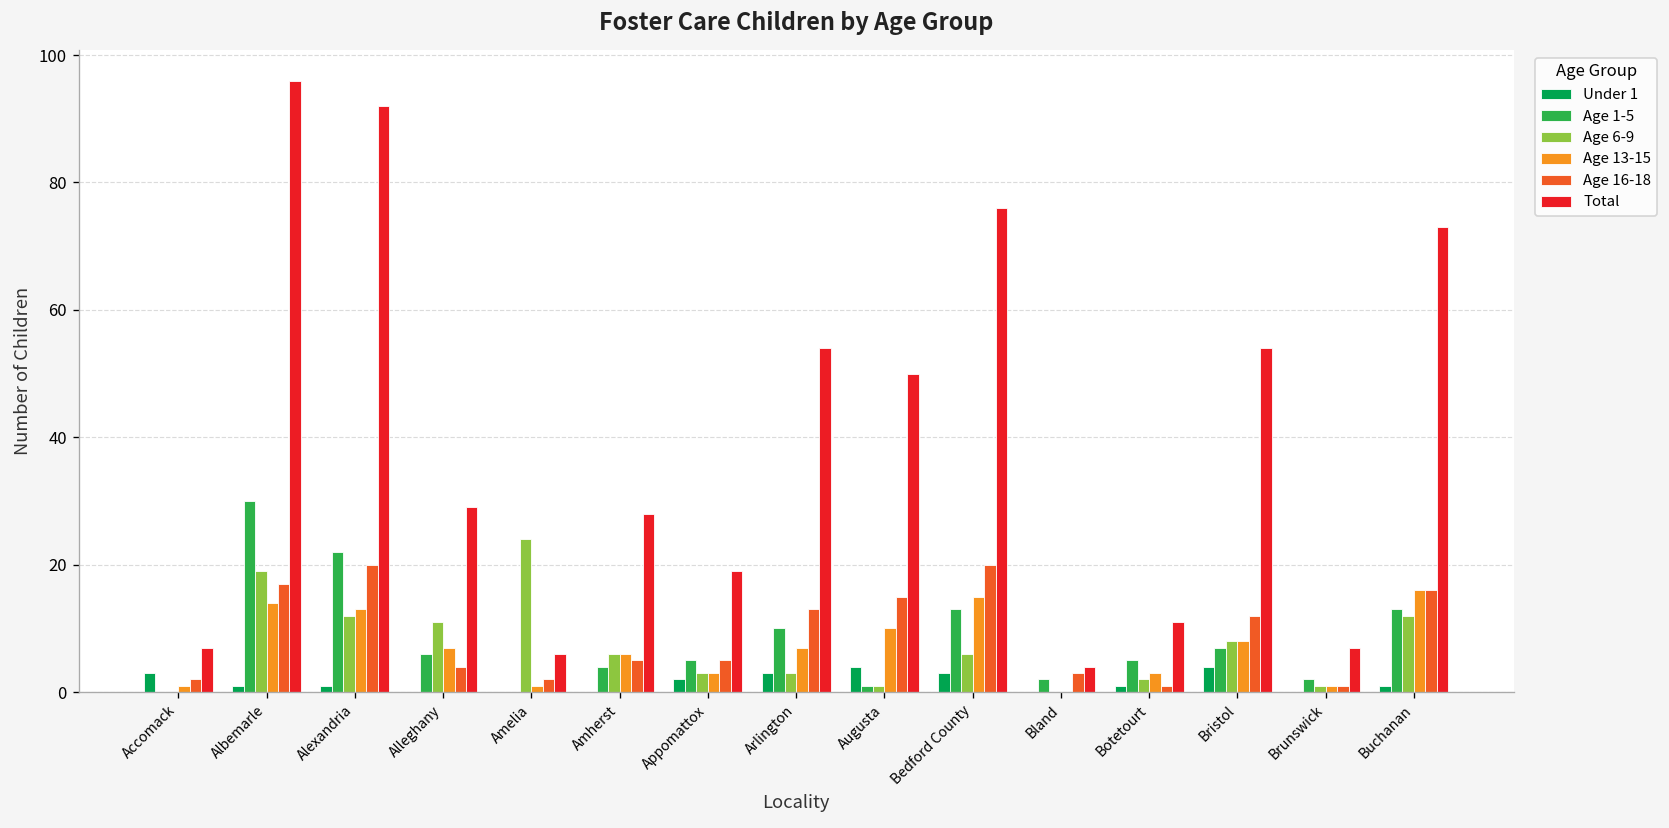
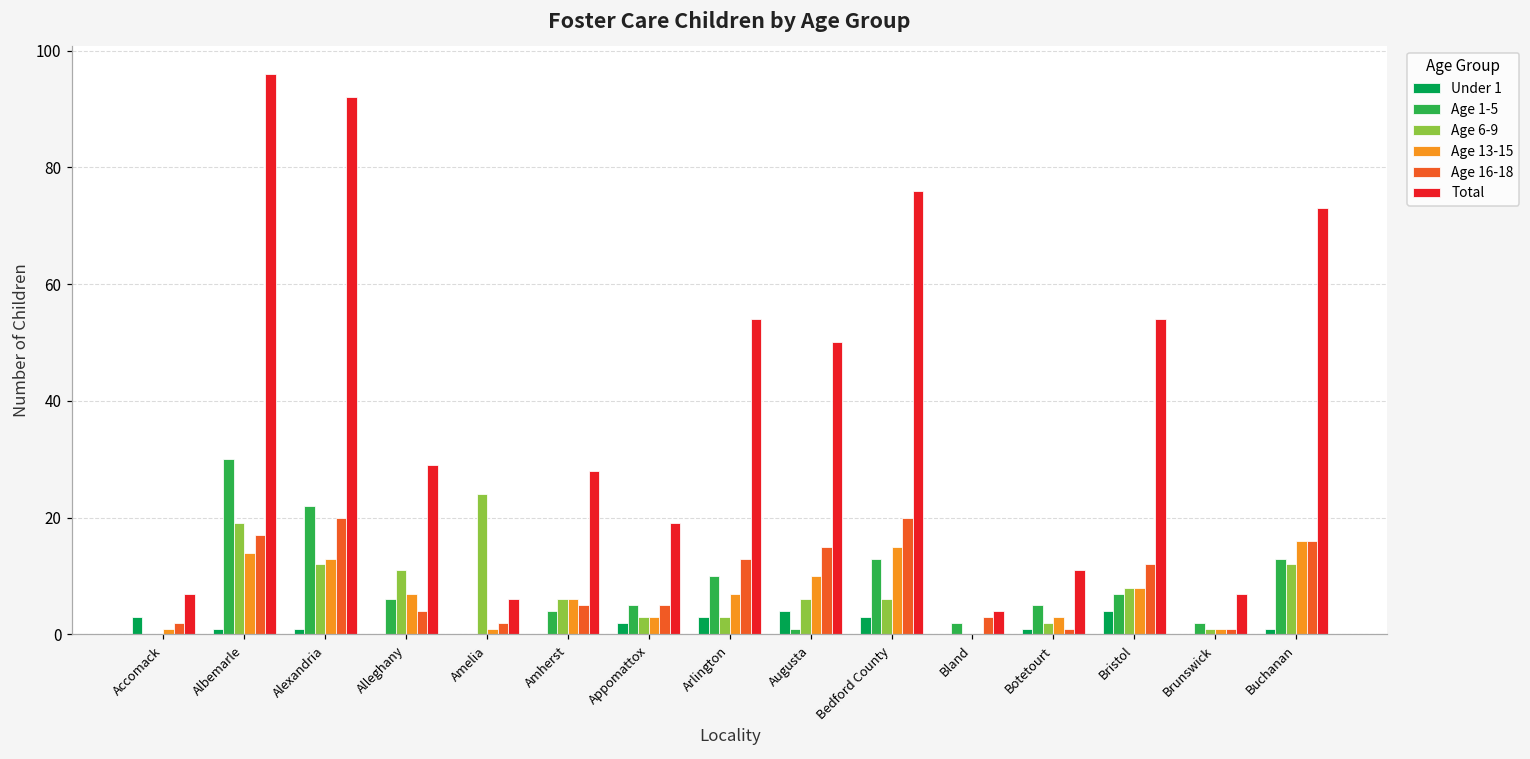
Age 6-9, Augusta: 1 -> 6
